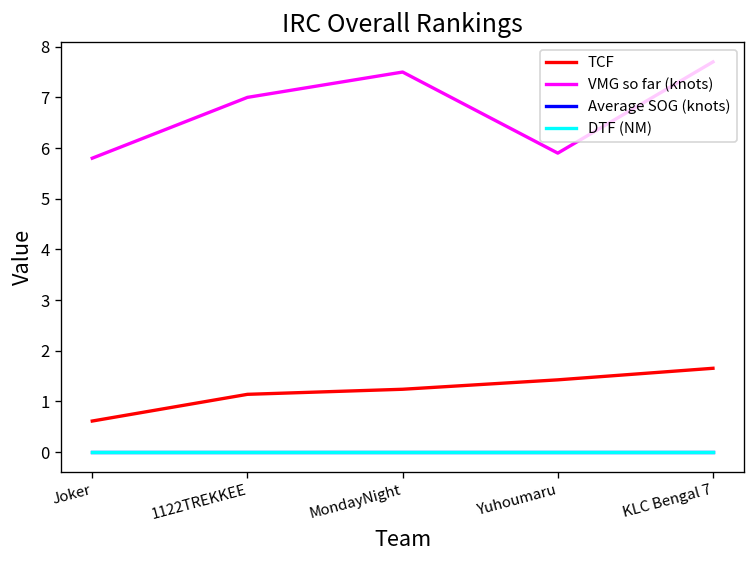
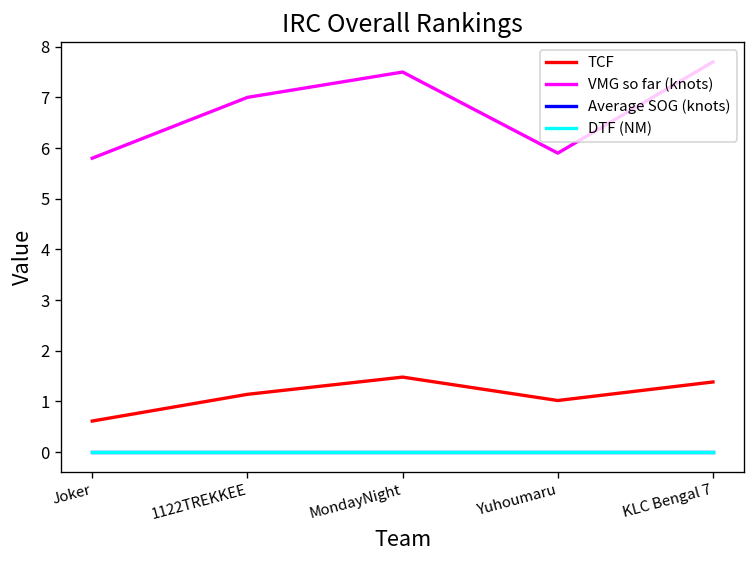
TCF, MondayNight: 1.2 -> 1.5
TCF, Yuhoumaru: 1.4 -> 1.0
TCF, KLC Bengal 7: 1.7 -> 1.4
